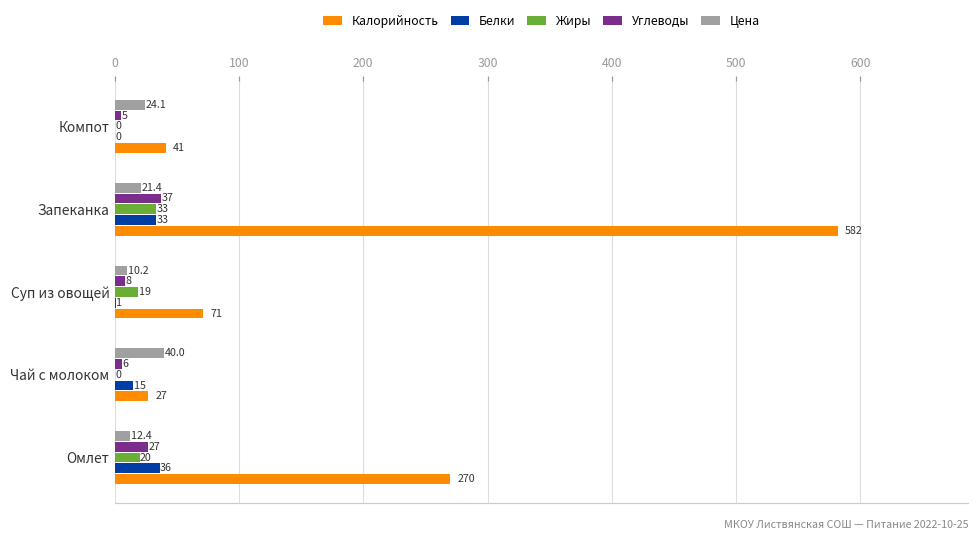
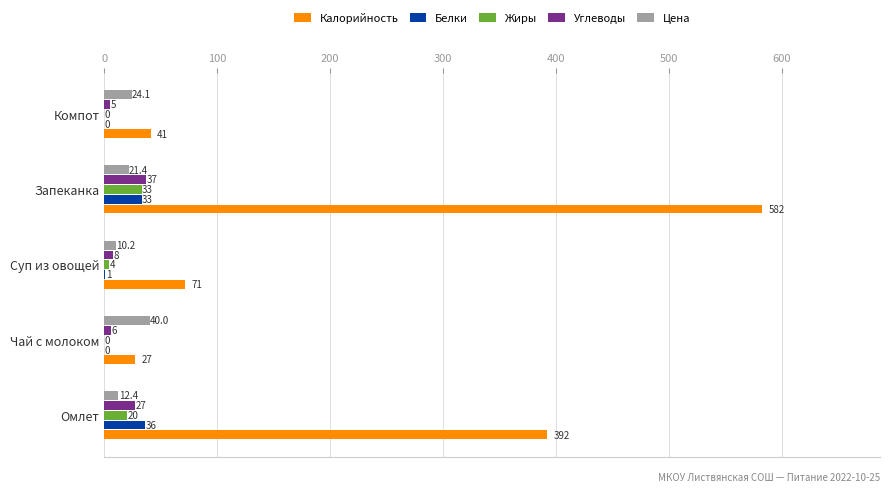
Жиры, Суп из овощей: 19 -> 4
Белки, Чай с молоком: 15 -> 0
Калорийность, Омлет: 270 -> 392
